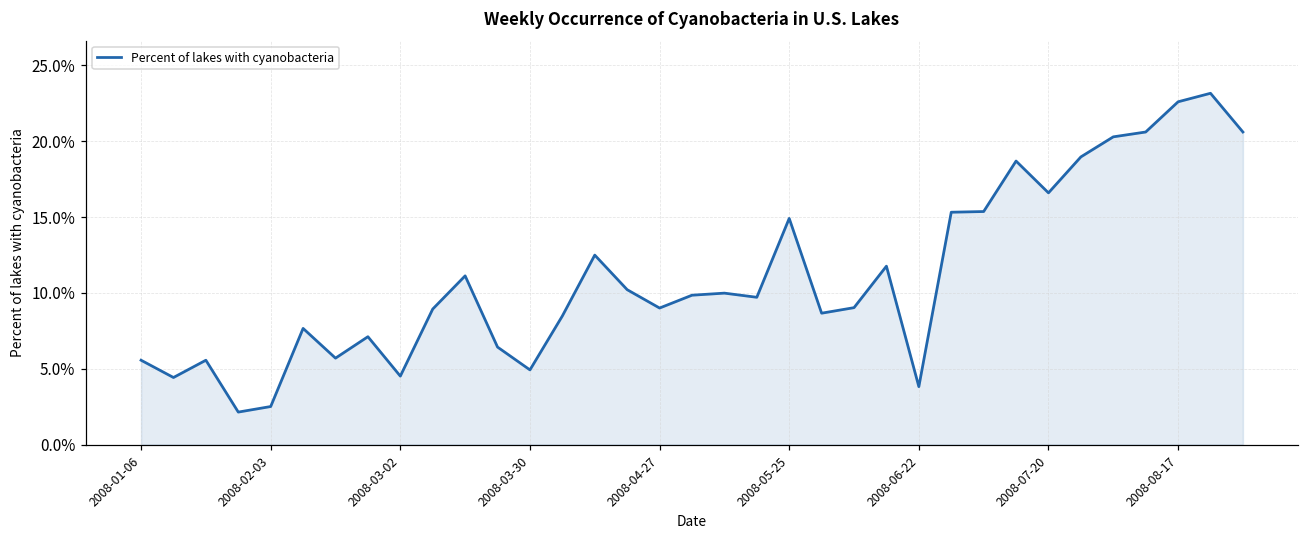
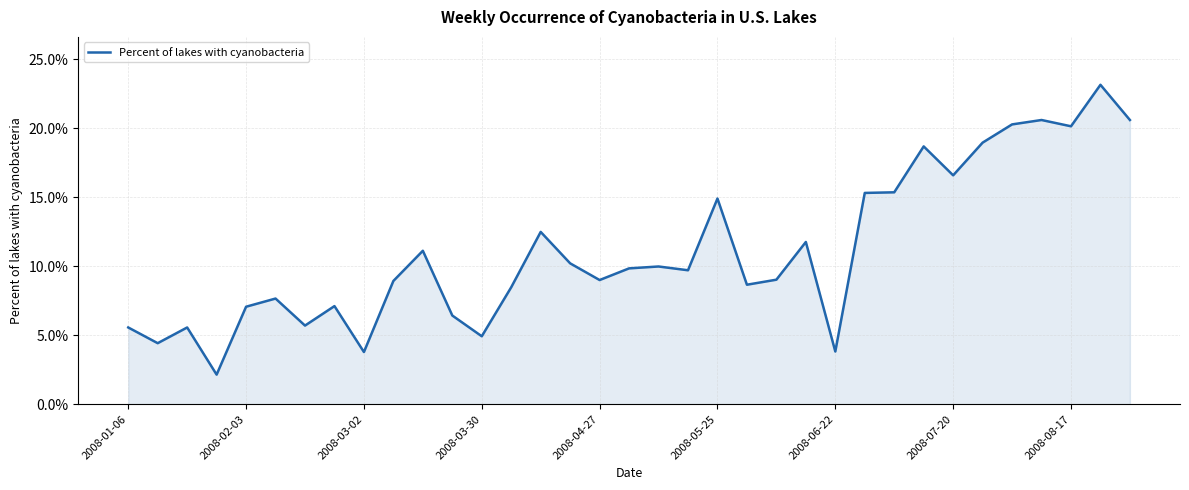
2008-02-03: 2.5% -> 7.1%
2008-03-02: 4.5% -> 3.8%
2008-08-17: 22.6% -> 20.2%
